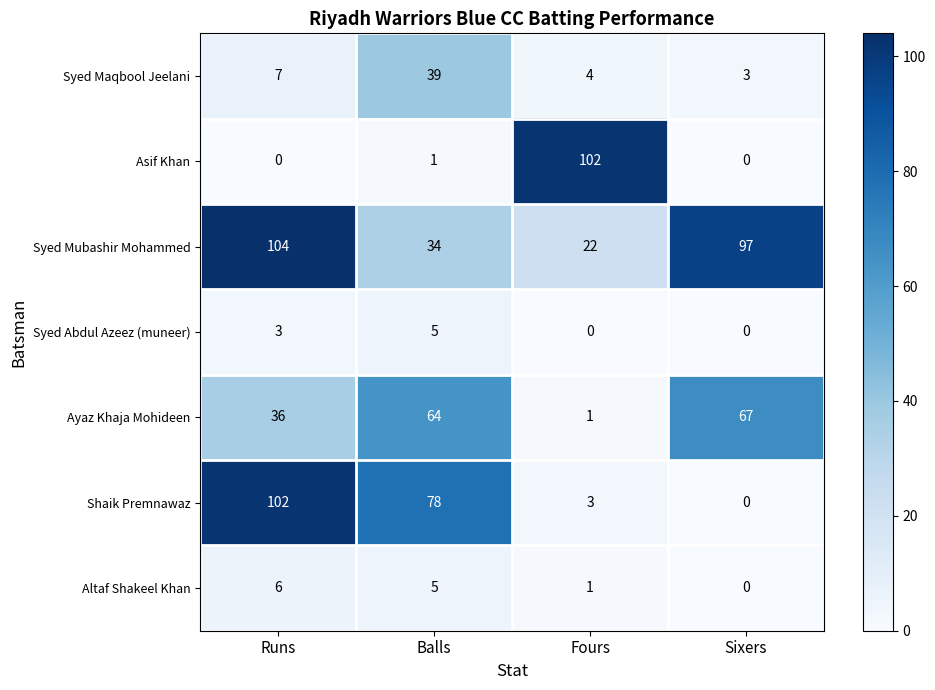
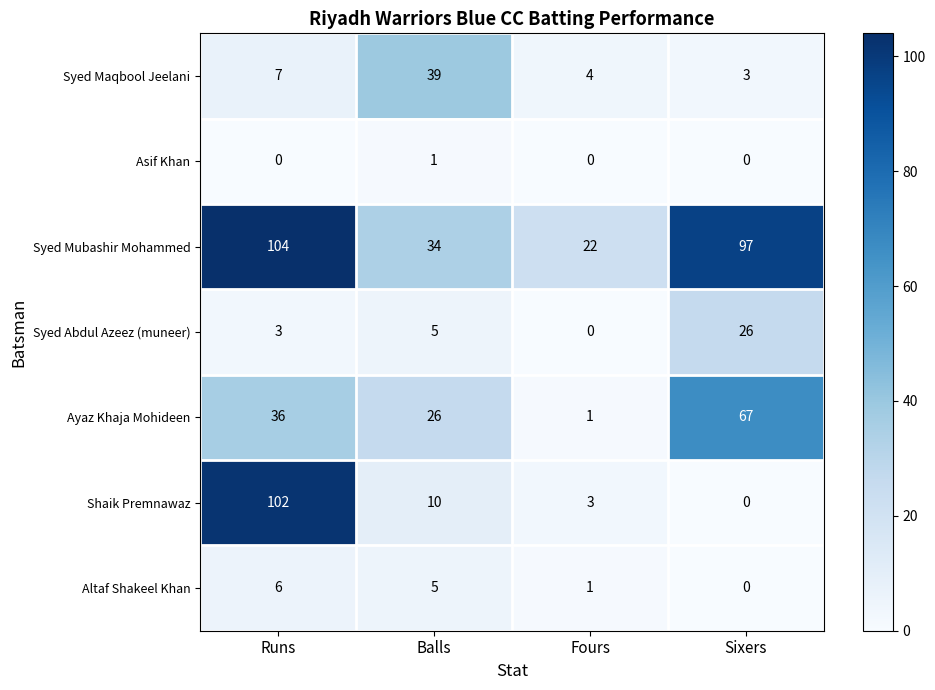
Asif Khan, Fours: 102 -> 0
Syed Abdul Azeez (muneer), Sixers: 0 -> 26
Ayaz Khaja Mohideen, Balls: 64 -> 26
Shaik Premnawaz, Balls: 78 -> 10
